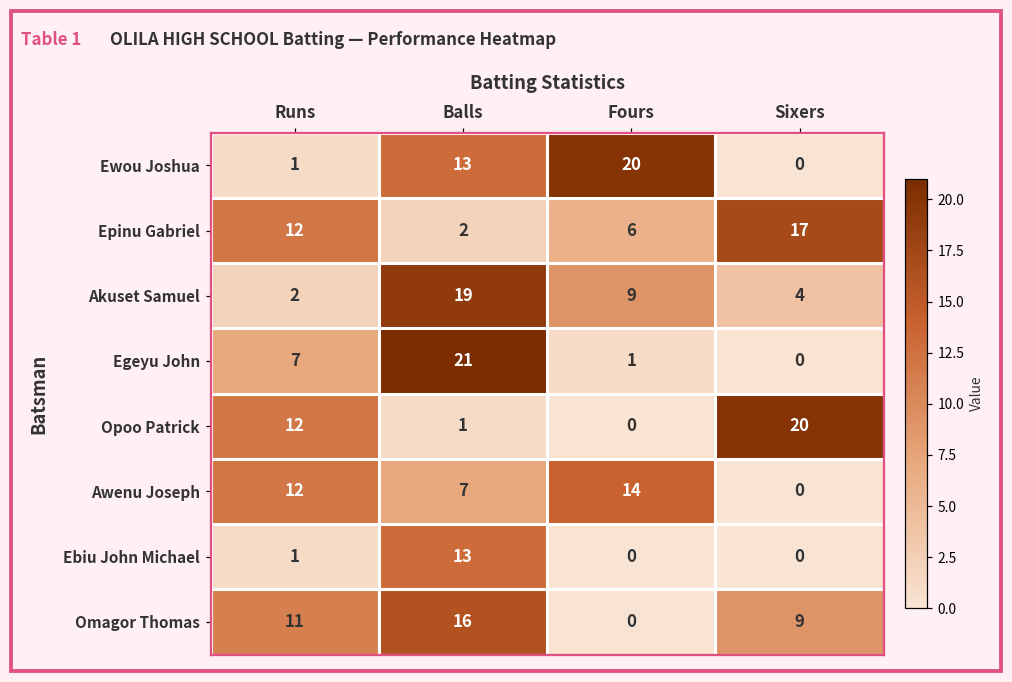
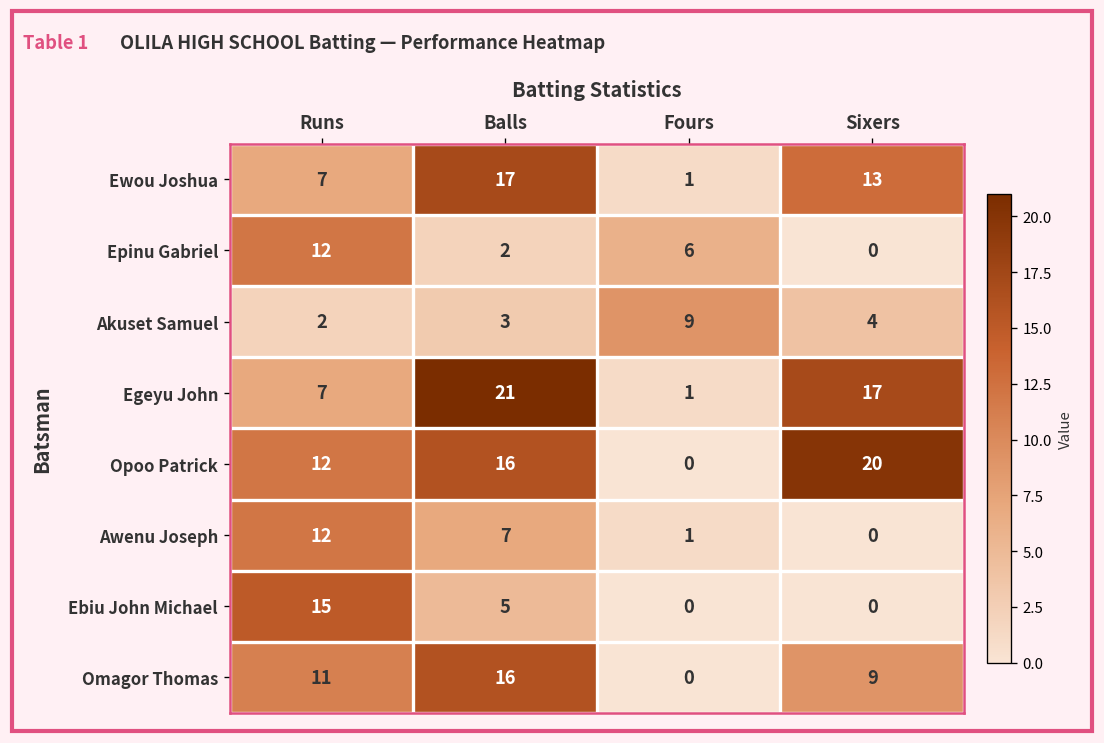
Ewou Joshua, Runs: 1 -> 7
Ewou Joshua, Balls: 13 -> 17
Ewou Joshua, Fours: 20 -> 1
Ewou Joshua, Sixers: 0 -> 13
Epinu Gabriel, Sixers: 17 -> 0
Akuset Samuel, Balls: 19 -> 3
Egeyu John, Sixers: 0 -> 17
Opoo Patrick, Balls: 1 -> 16
Awenu Joseph, Fours: 14 -> 1
Ebiu John Michael, Runs: 1 -> 15
Ebiu John Michael, Balls: 13 -> 5
